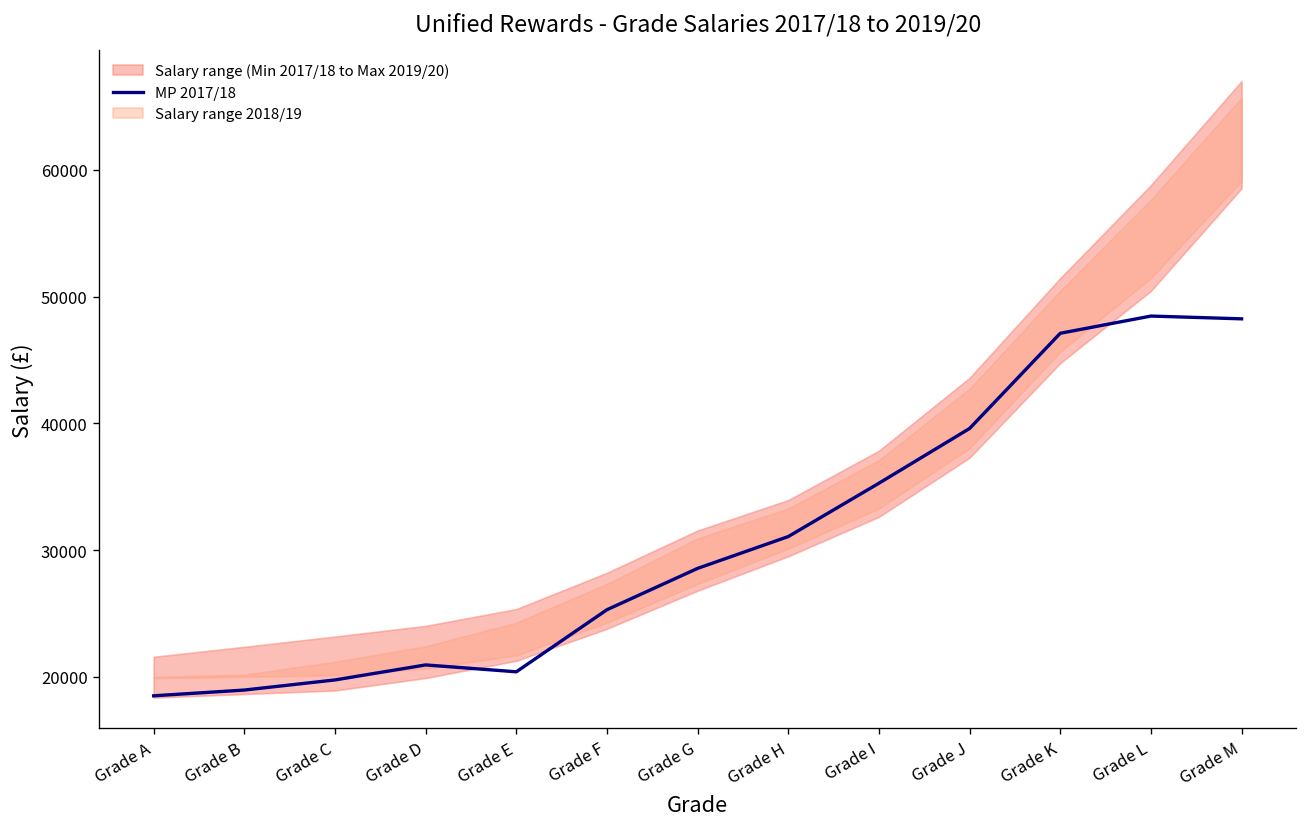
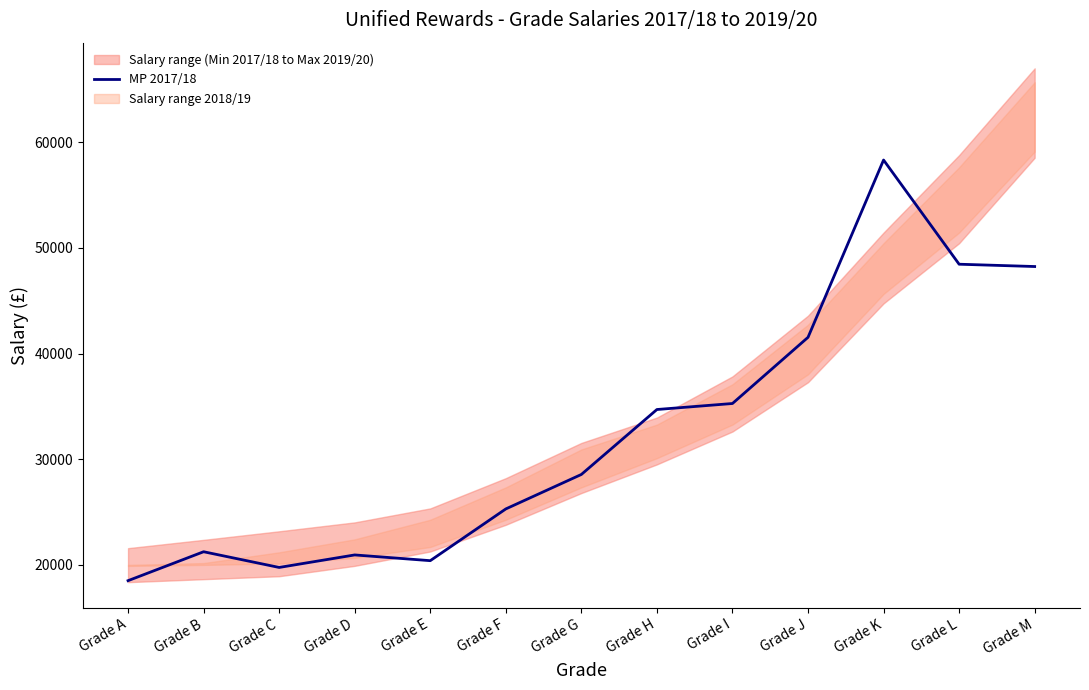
MP 2017/18, Grade B: 19000 -> 21300
MP 2017/18, Grade H: 31100 -> 34700
MP 2017/18, Grade J: 39600 -> 41500
MP 2017/18, Grade K: 47100 -> 58300
